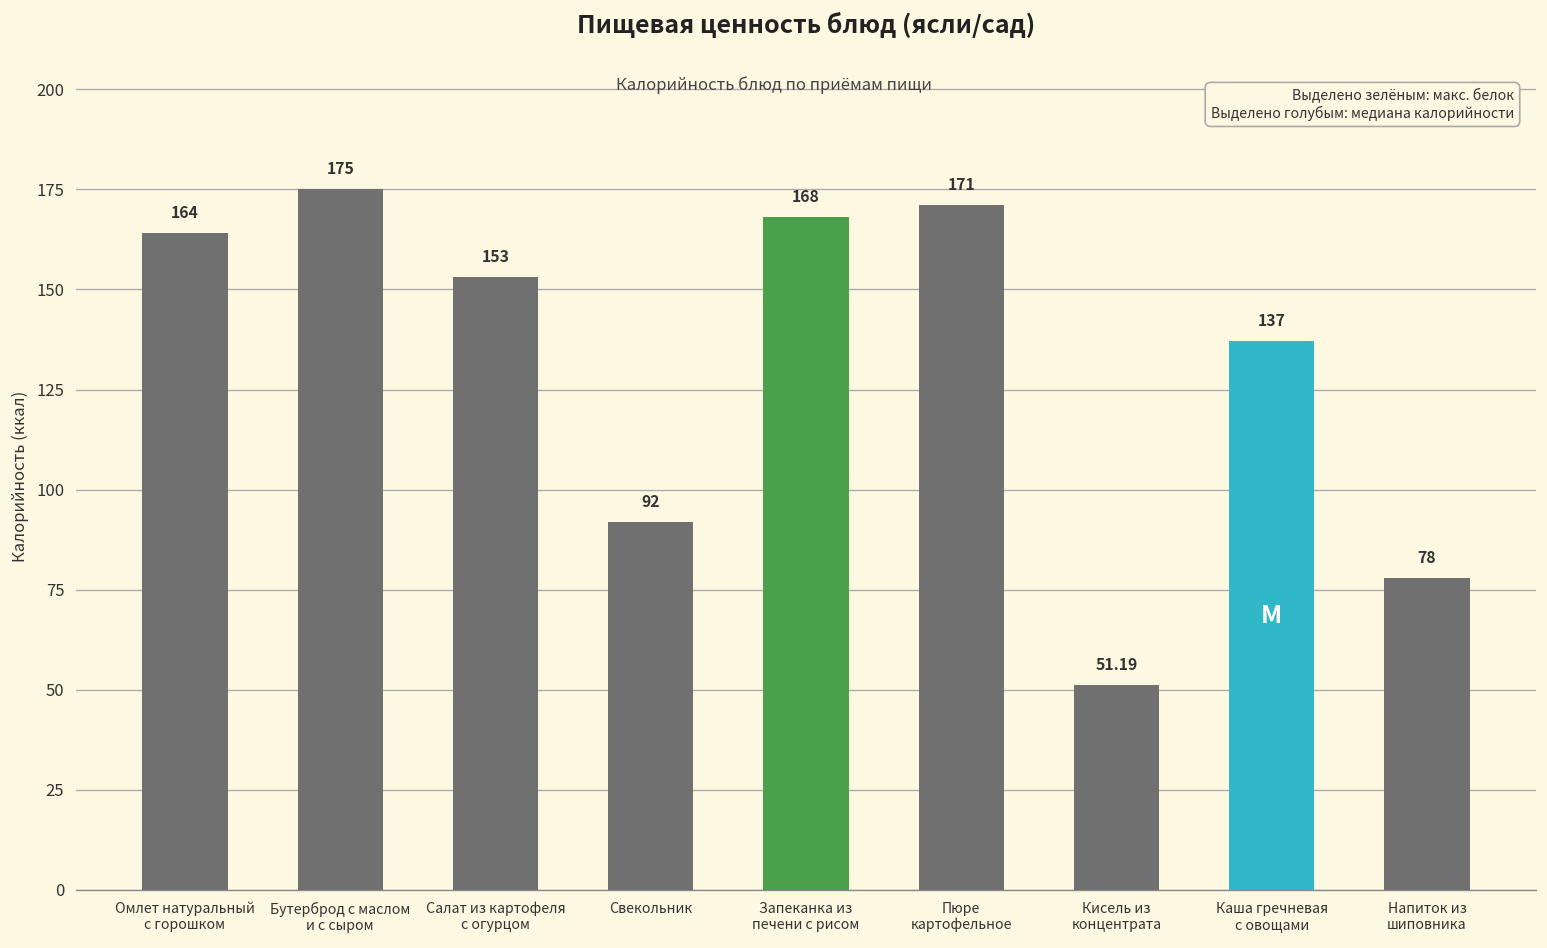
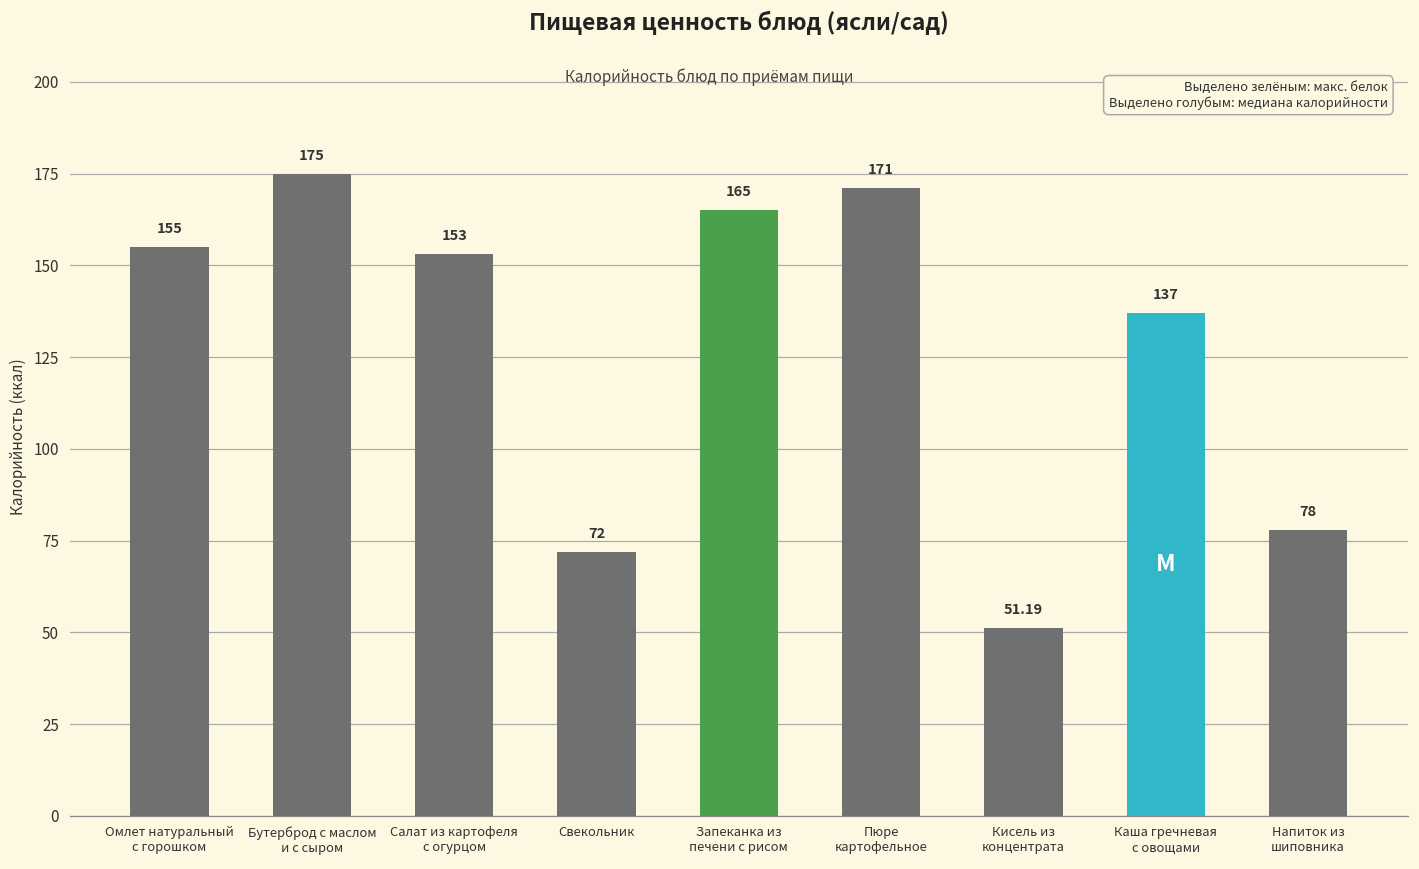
Омлет натуральный с горошком: 164 -> 155
Свекольник: 92 -> 72
Запеканка из печени с рисом: 168 -> 165
